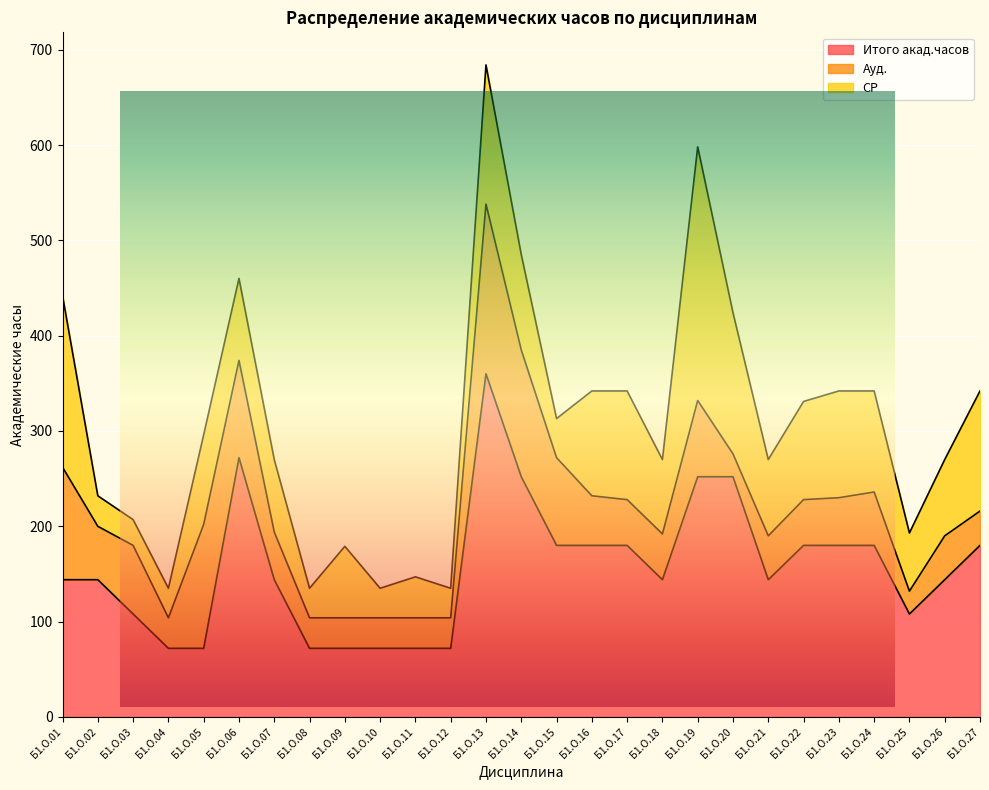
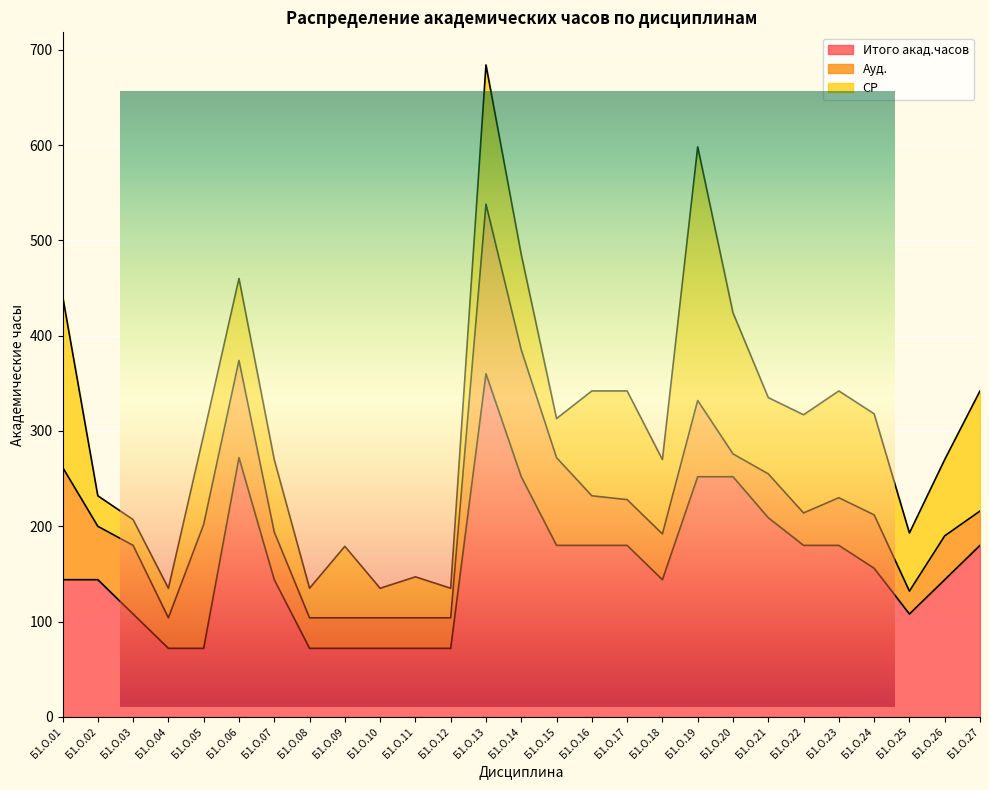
Распределение академических часов по дисциплинам, Итого акад.часов, Б1.О.21: 140 -> 210
Распределение академических часов по дисциплинам, Ауд., Б1.О.22: 50 -> 30
Распределение академических часов по дисциплинам, Итого акад.часов, Б1.О.24: 180 -> 160
